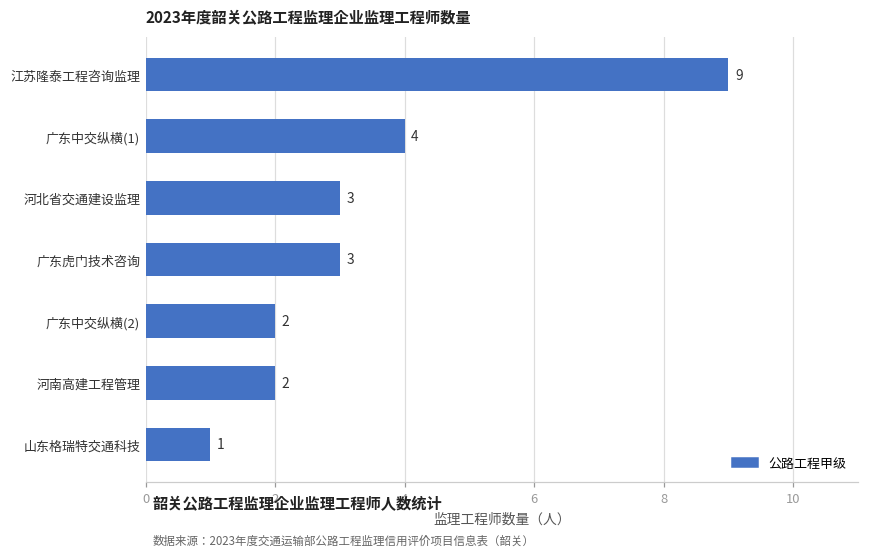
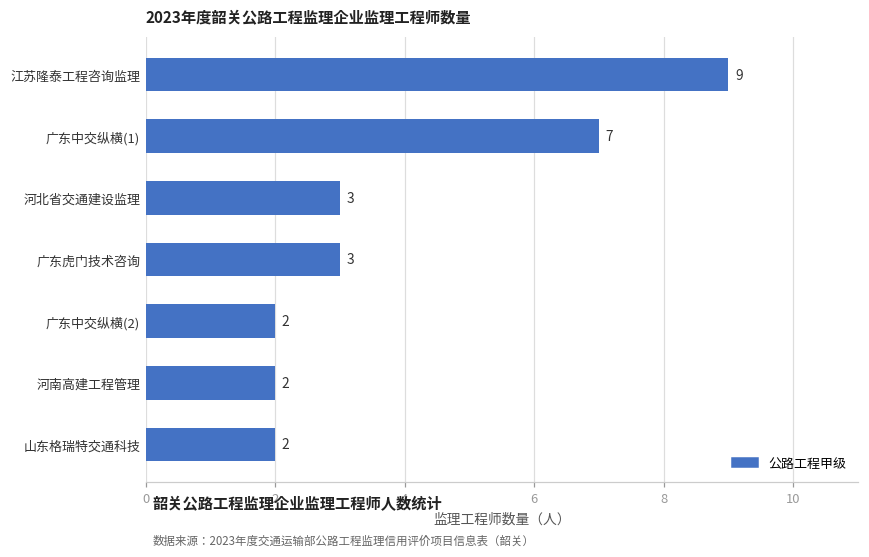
广东中交纵横(1): 4 -> 7
山东格瑞特交通科技: 1 -> 2
